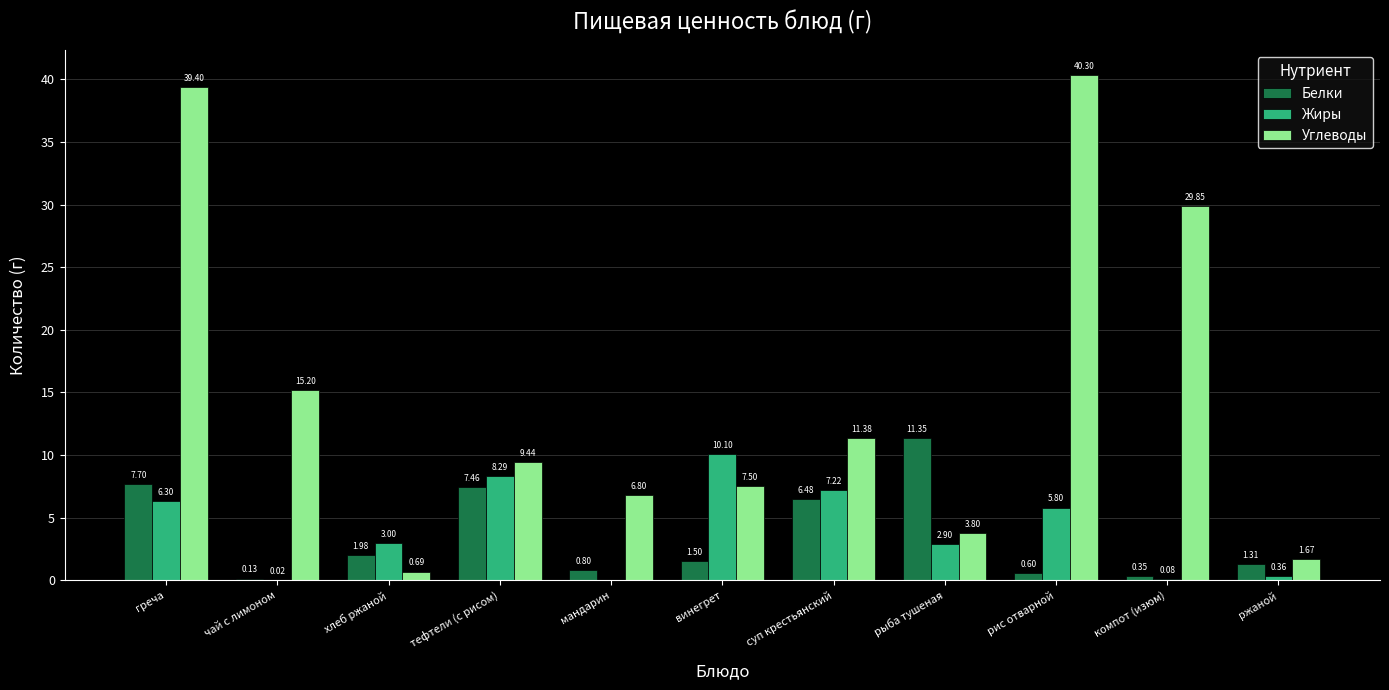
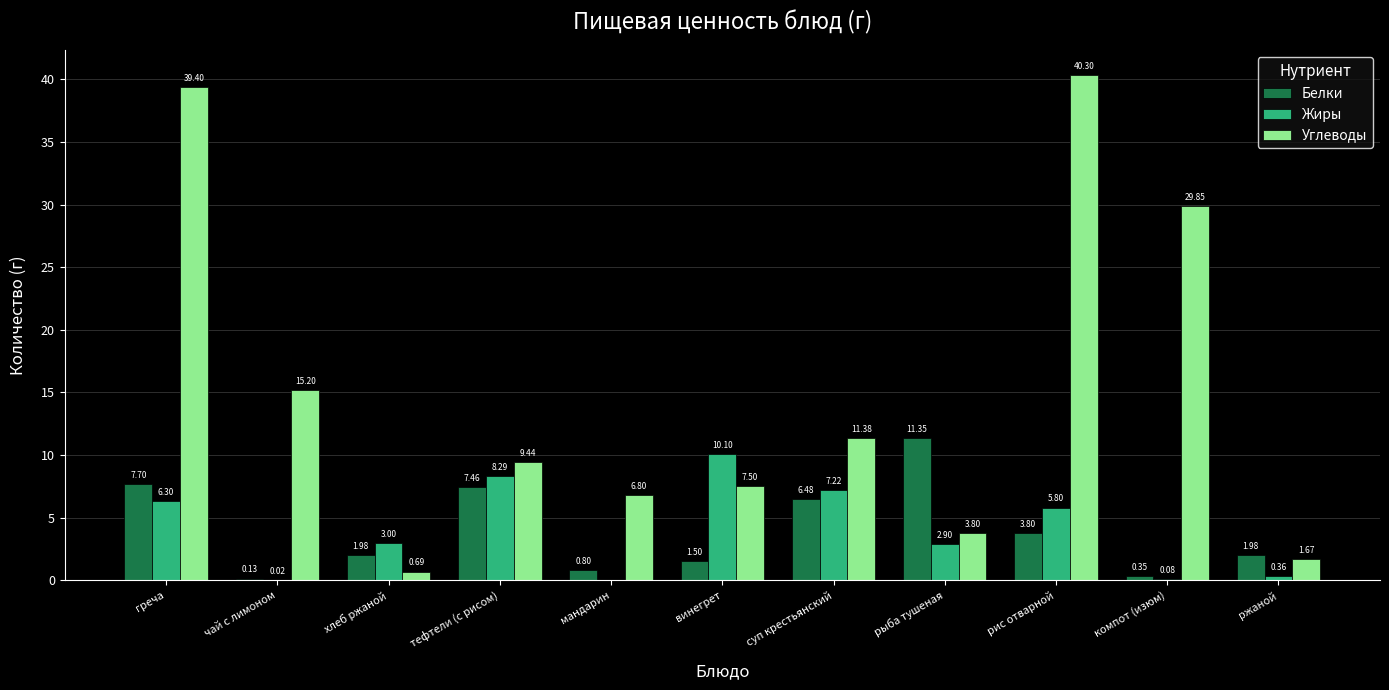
Белки, рис отварной: 0.60 -> 3.80
Белки, ржаной: 1.31 -> 1.98
